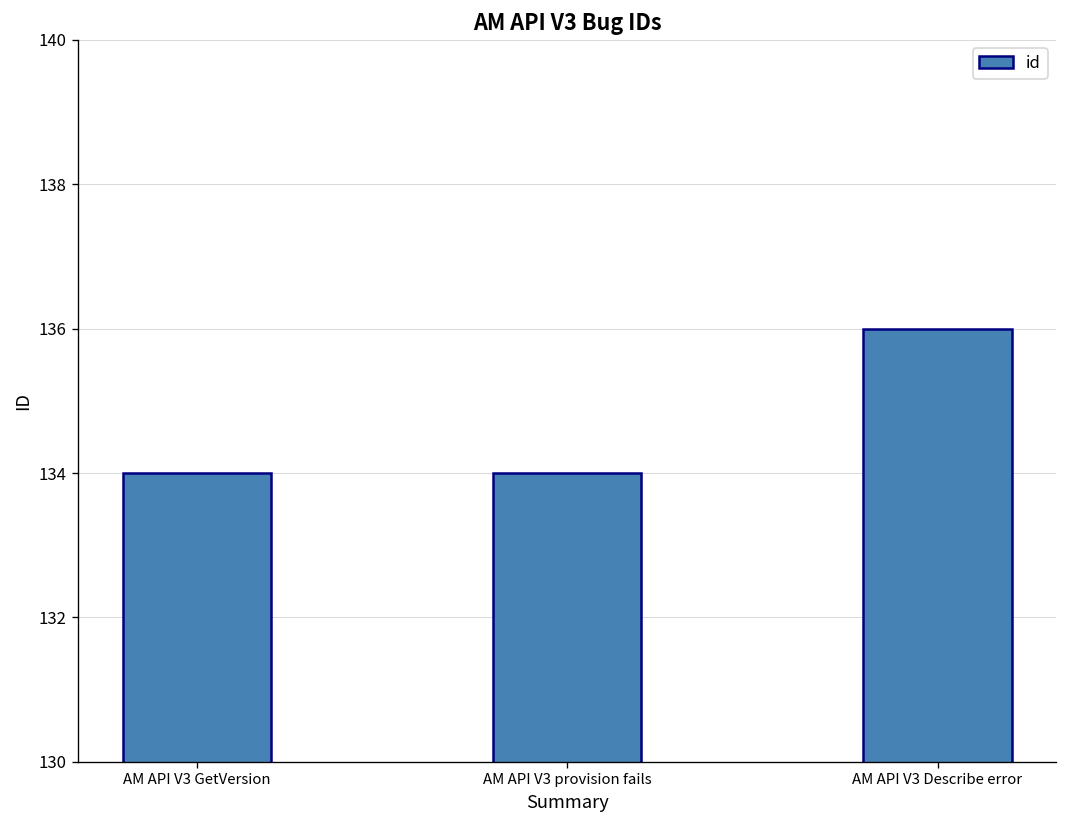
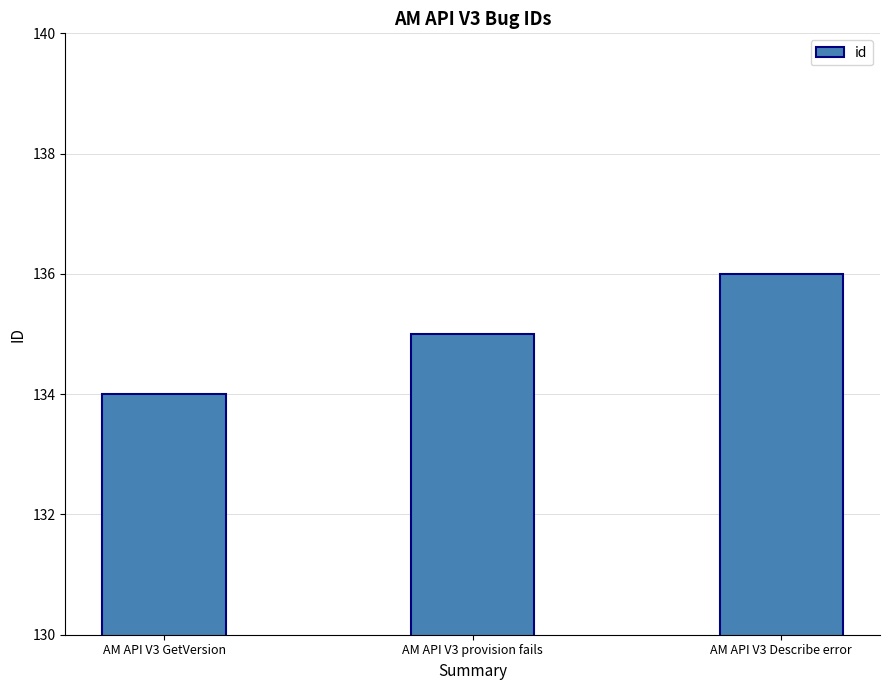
AM API V3 provision fails: 134 -> 135
